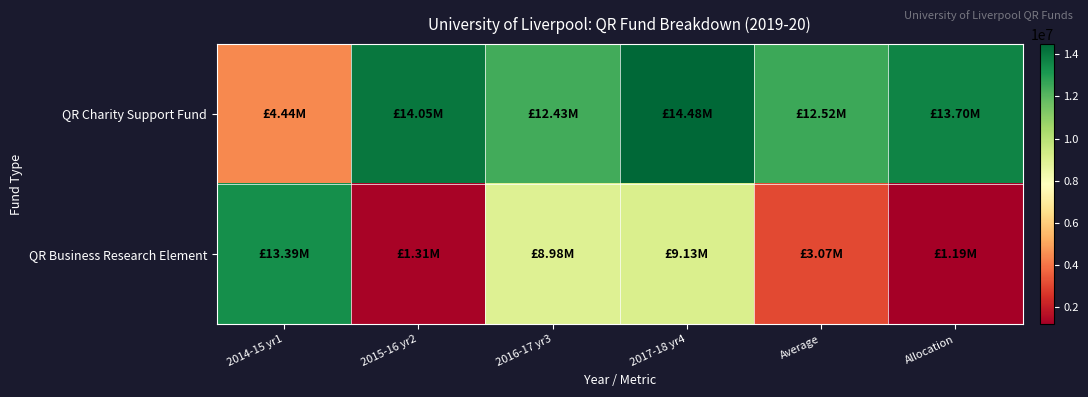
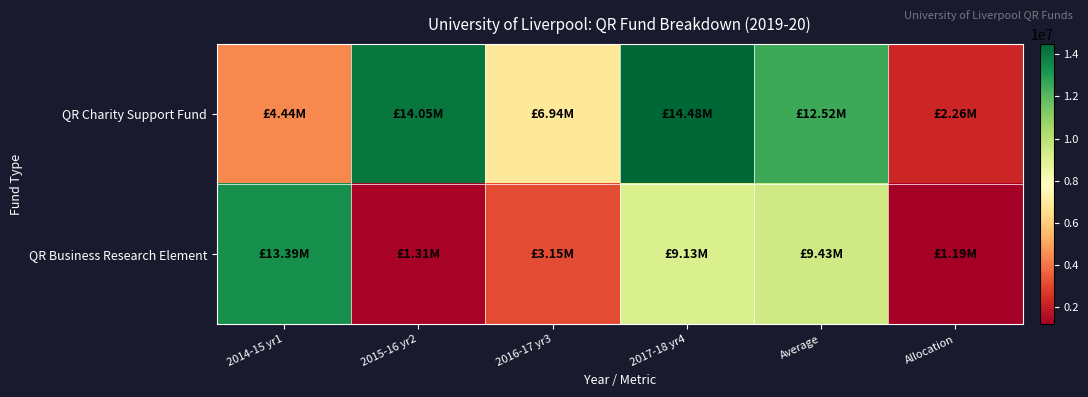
QR Charity Support Fund, 2016-17 yr3: £12.43M -> £6.94M
QR Charity Support Fund, Allocation: £13.70M -> £2.26M
QR Business Research Element, 2016-17 yr3: £8.98M -> £3.15M
QR Business Research Element, Average: £3.07M -> £9.43M
